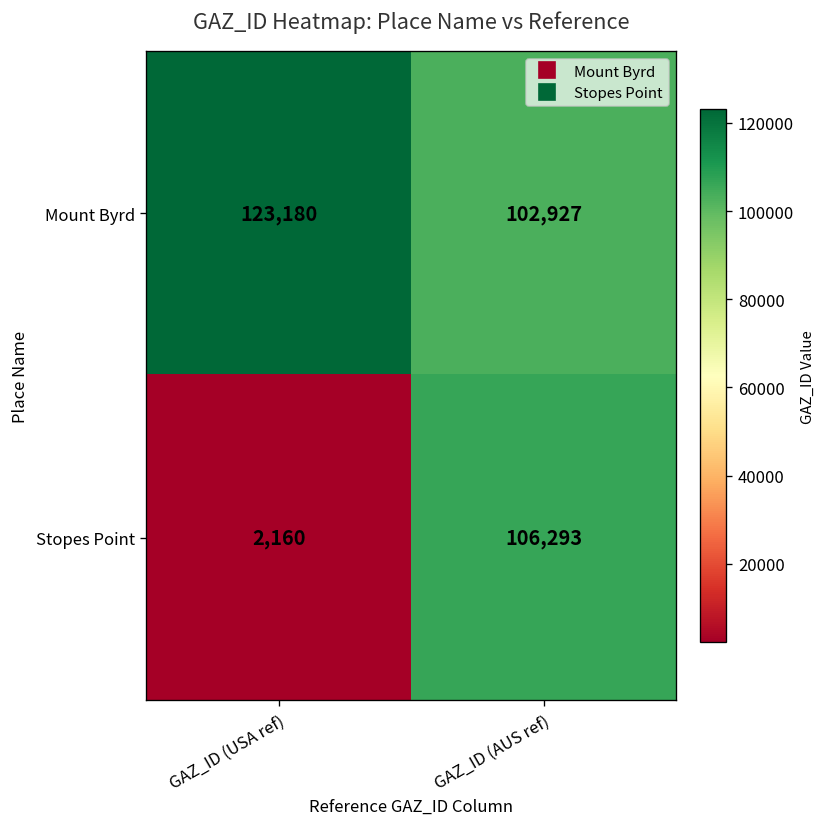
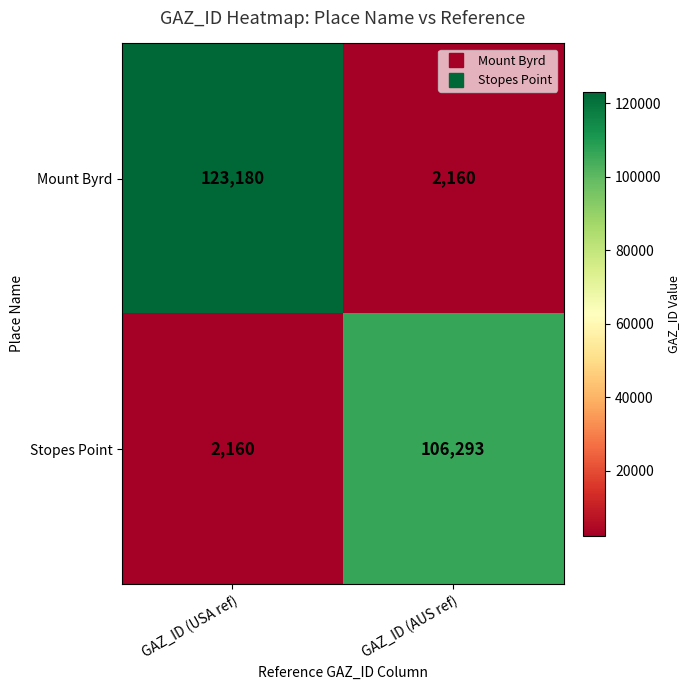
Mount Byrd, GAZ_ID (AUS ref): 102,927 -> 2,160
